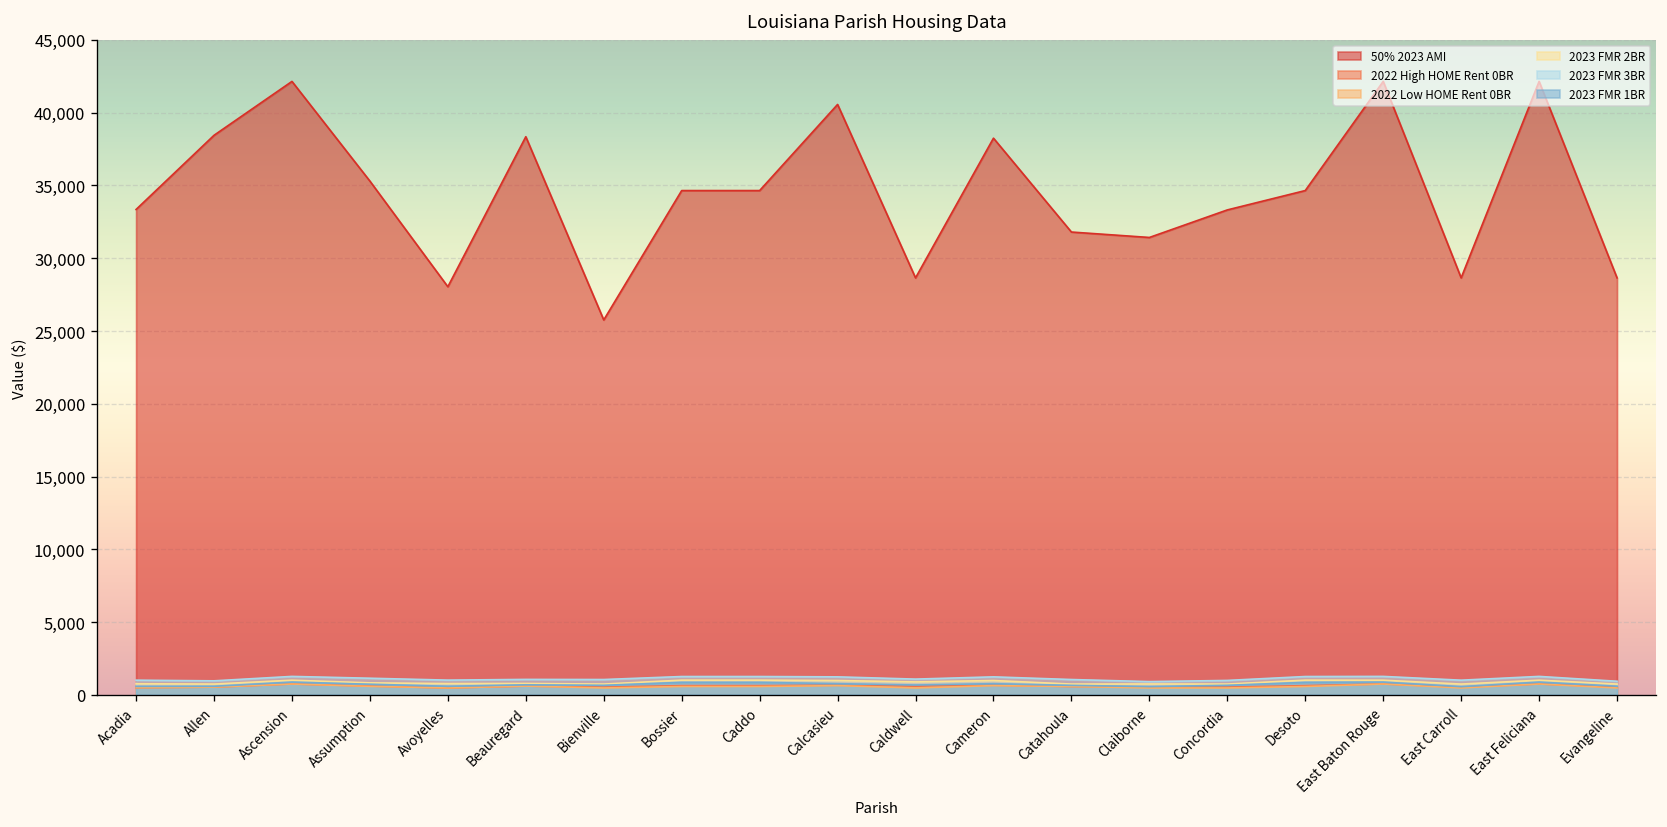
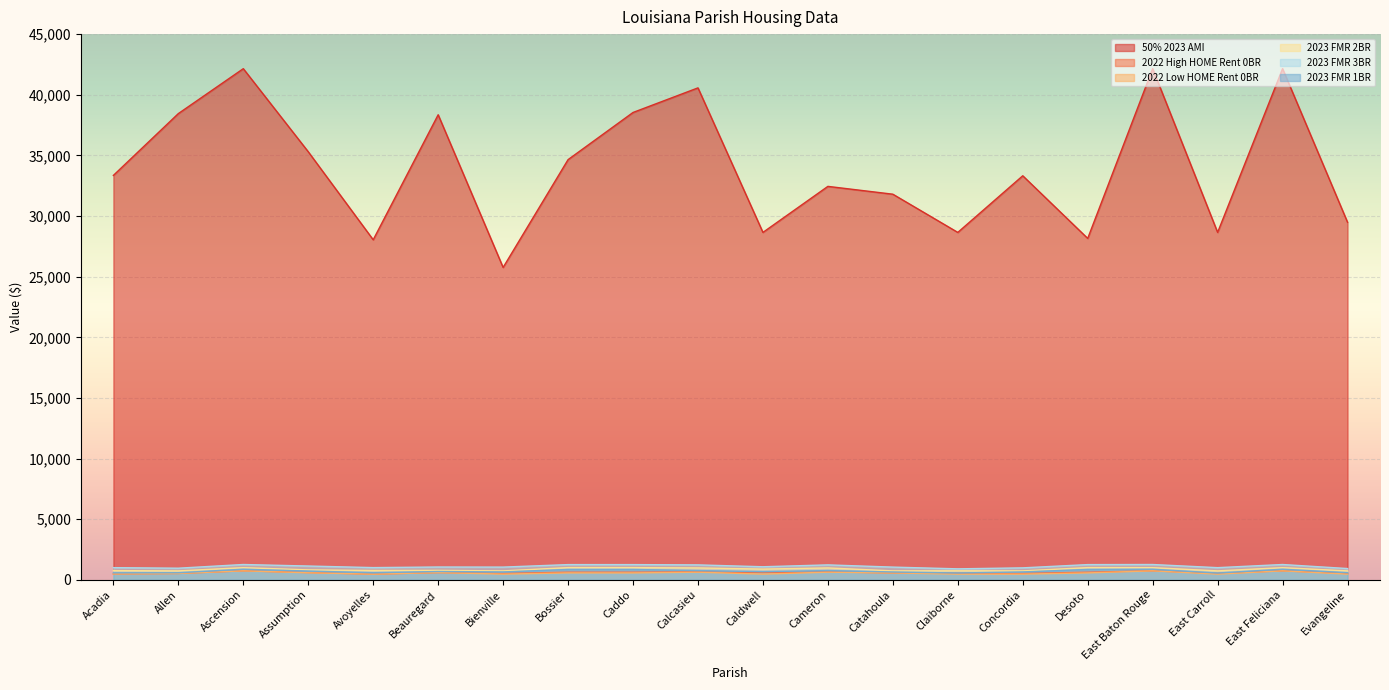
50% 2023 AMI, Caddo: 34,700 -> 38,500
50% 2023 AMI, Cameron: 38,300 -> 32,400
50% 2023 AMI, Claiborne: 31,400 -> 28,700
50% 2023 AMI, Desoto: 34,700 -> 28,200
50% 2023 AMI, Evangeline: 28,700 -> 29,500
